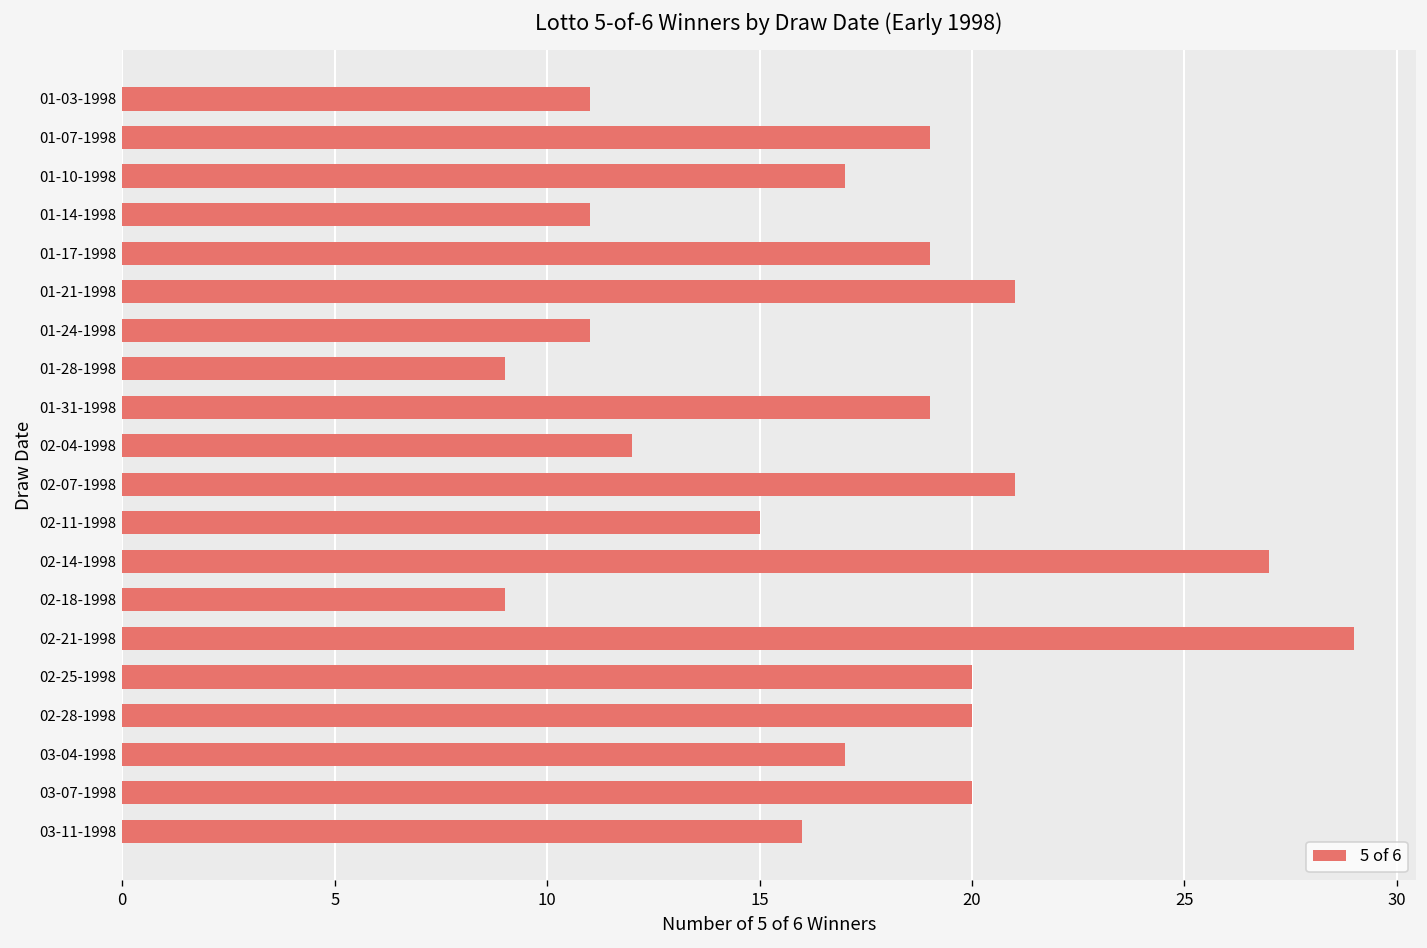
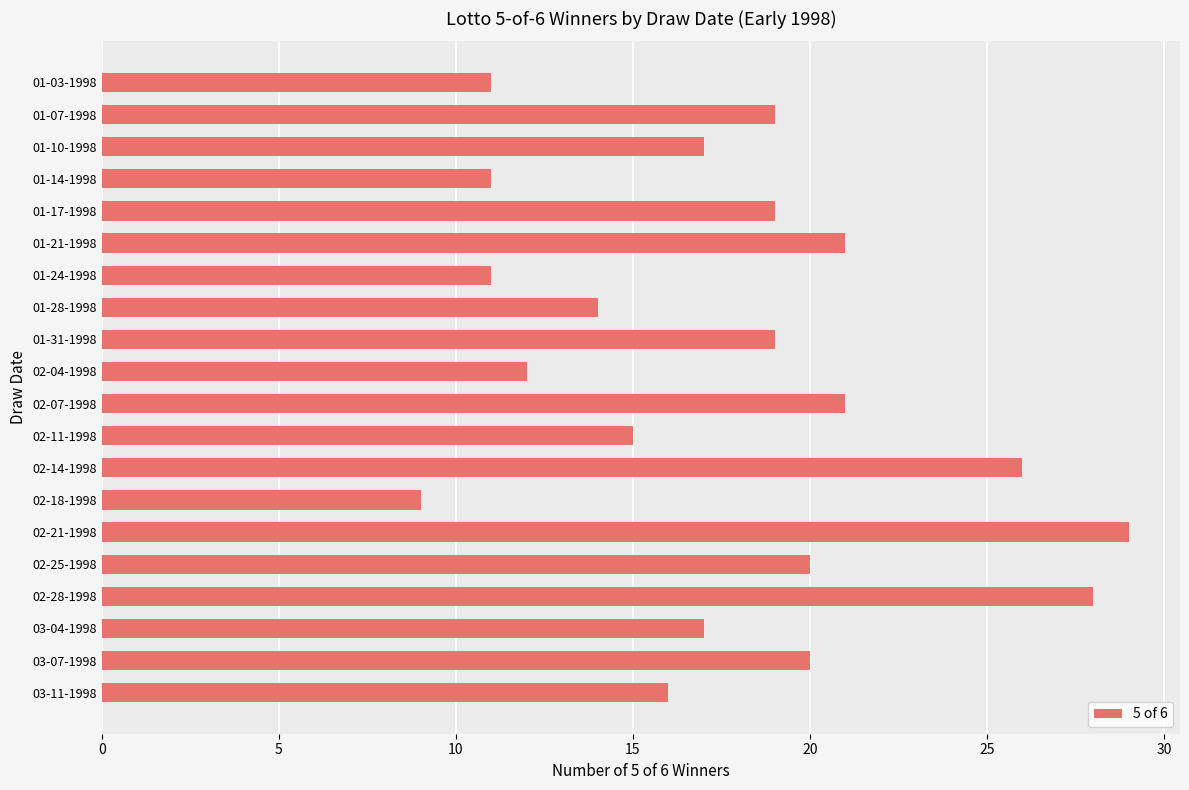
01-28-1998: 9 -> 14
02-14-1998: 27 -> 26
02-28-1998: 20 -> 28
